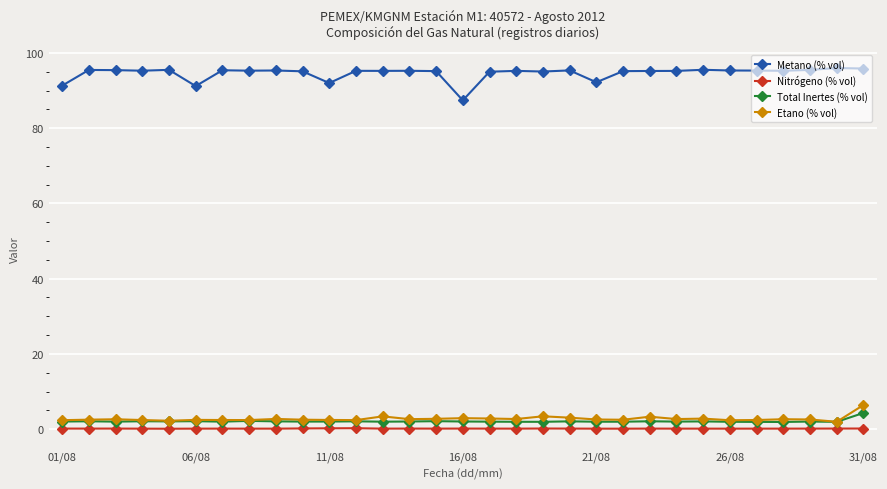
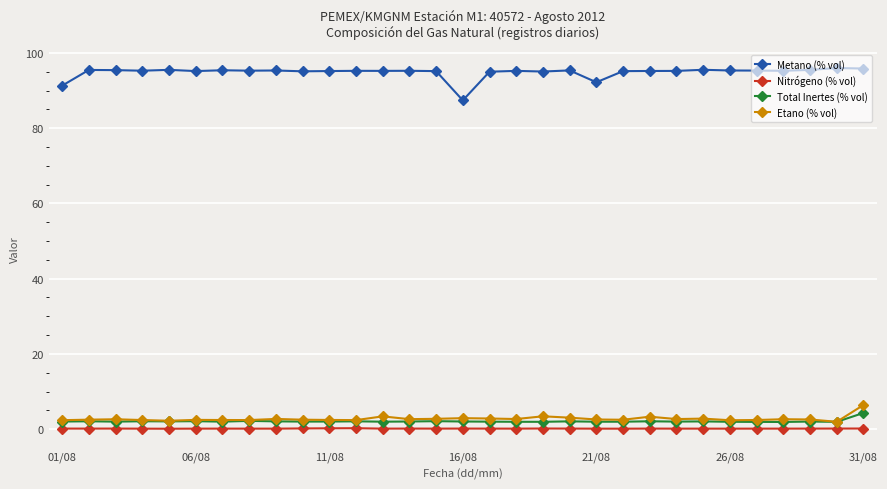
Metano (% vol), 06/08: 91 -> 95
Metano (% vol), 11/08: 92 -> 95
